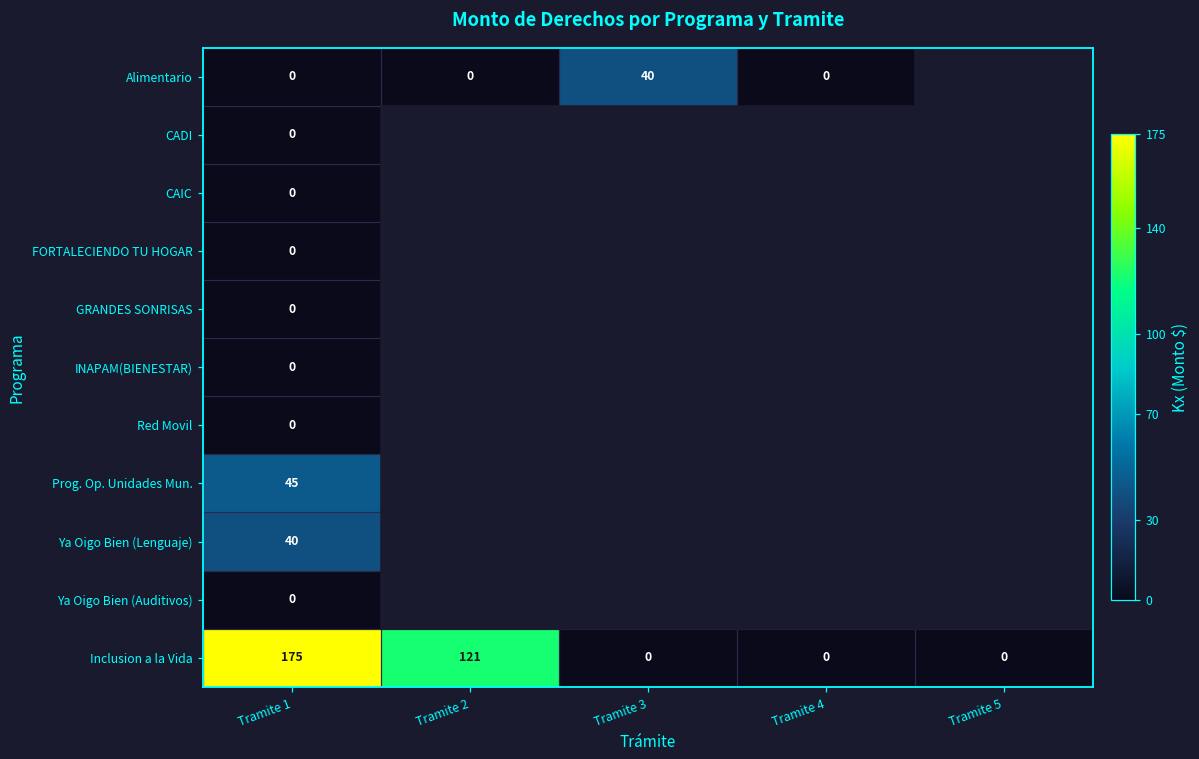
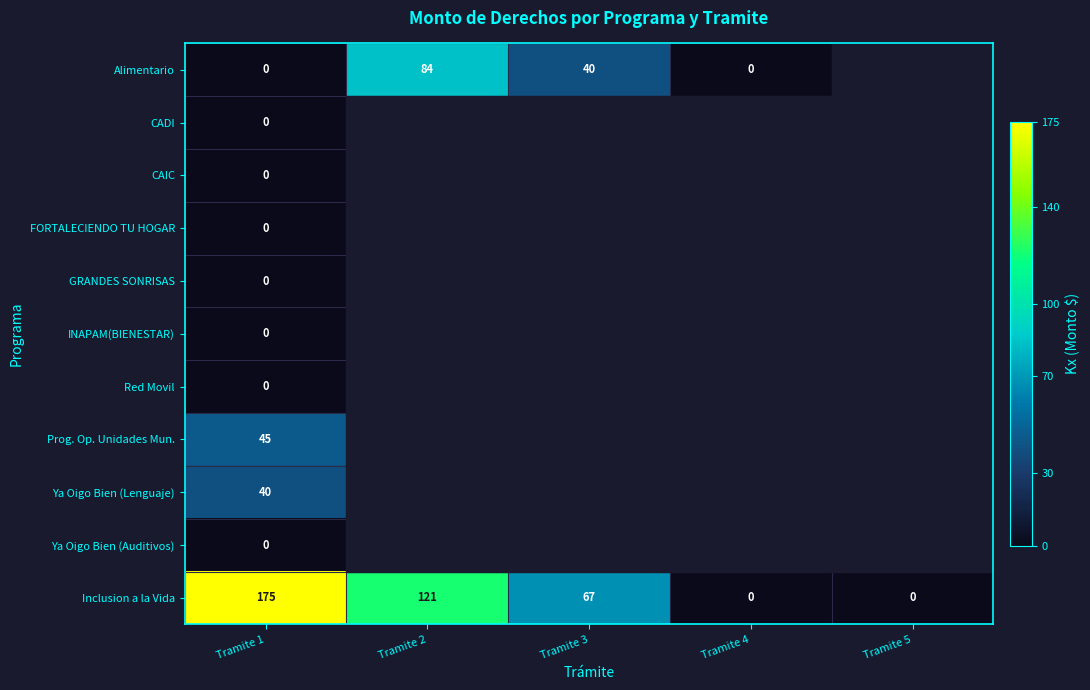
Alimentario, Tramite 2: 0 -> 84
Inclusion a la Vida, Tramite 3: 0 -> 67
